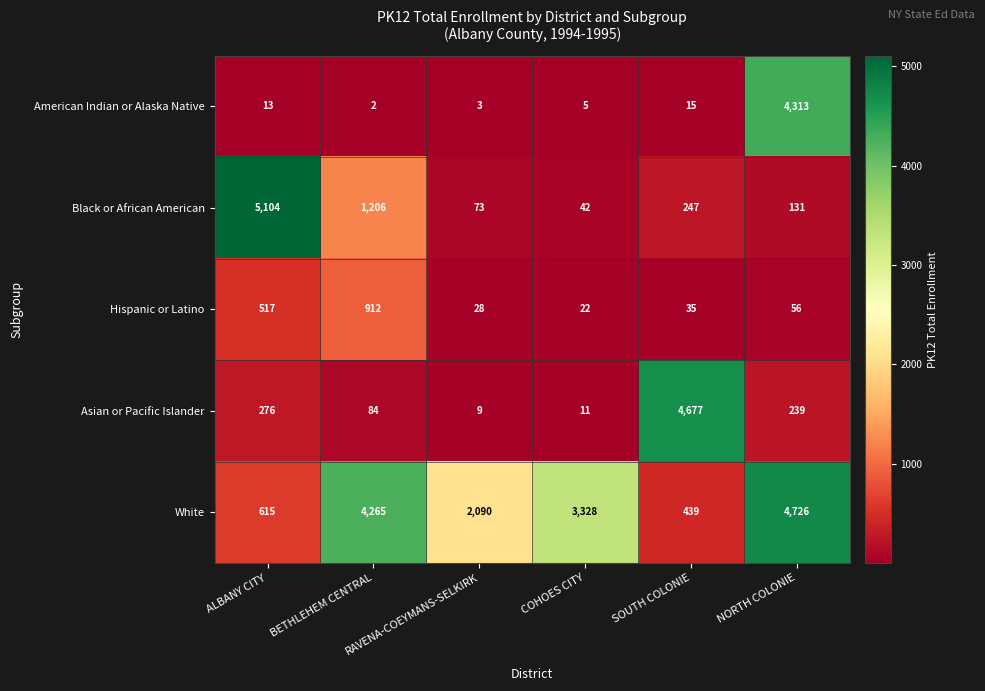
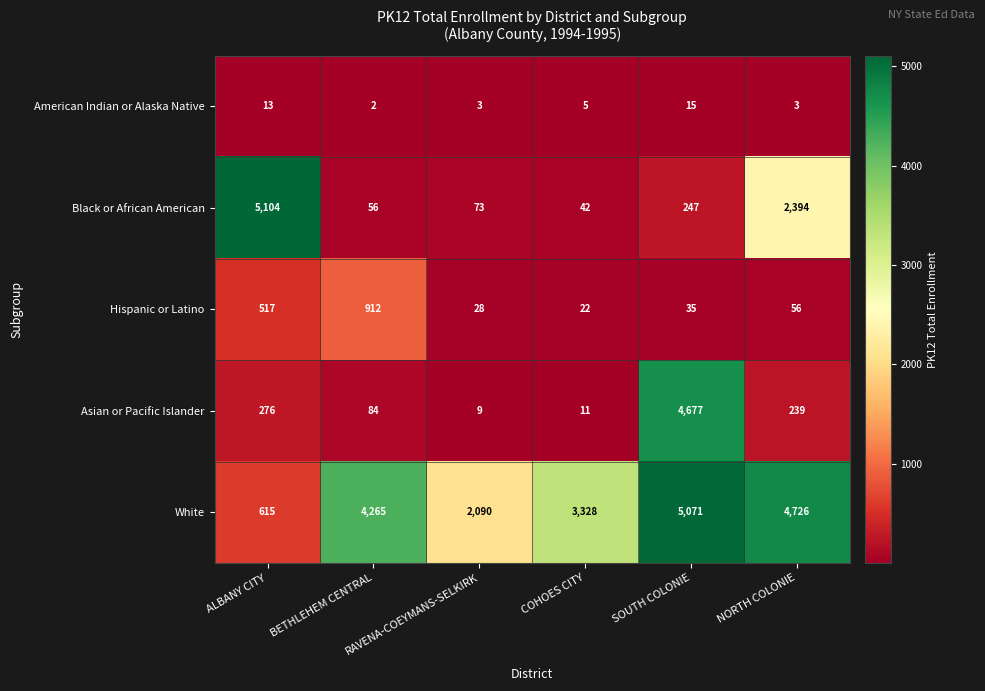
American Indian or Alaska Native, NORTH COLONIE: 4,313 -> 3
Black or African American, BETHLEHEM CENTRAL: 1,206 -> 56
Black or African American, NORTH COLONIE: 131 -> 2,394
White, SOUTH COLONIE: 439 -> 5,071
